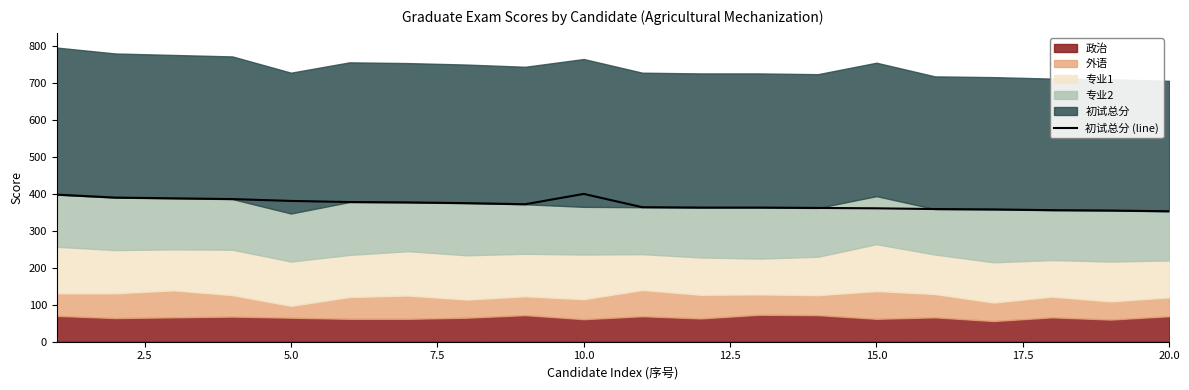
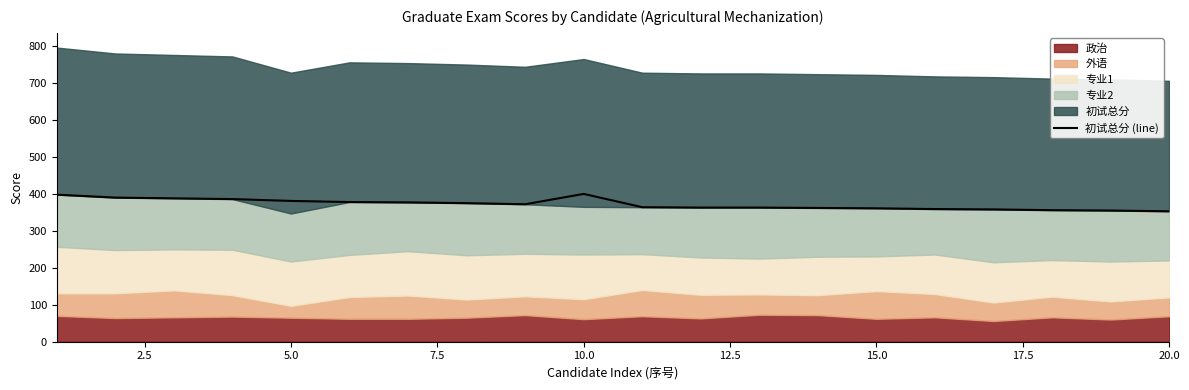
专业1, 15.0: 130 -> 90
